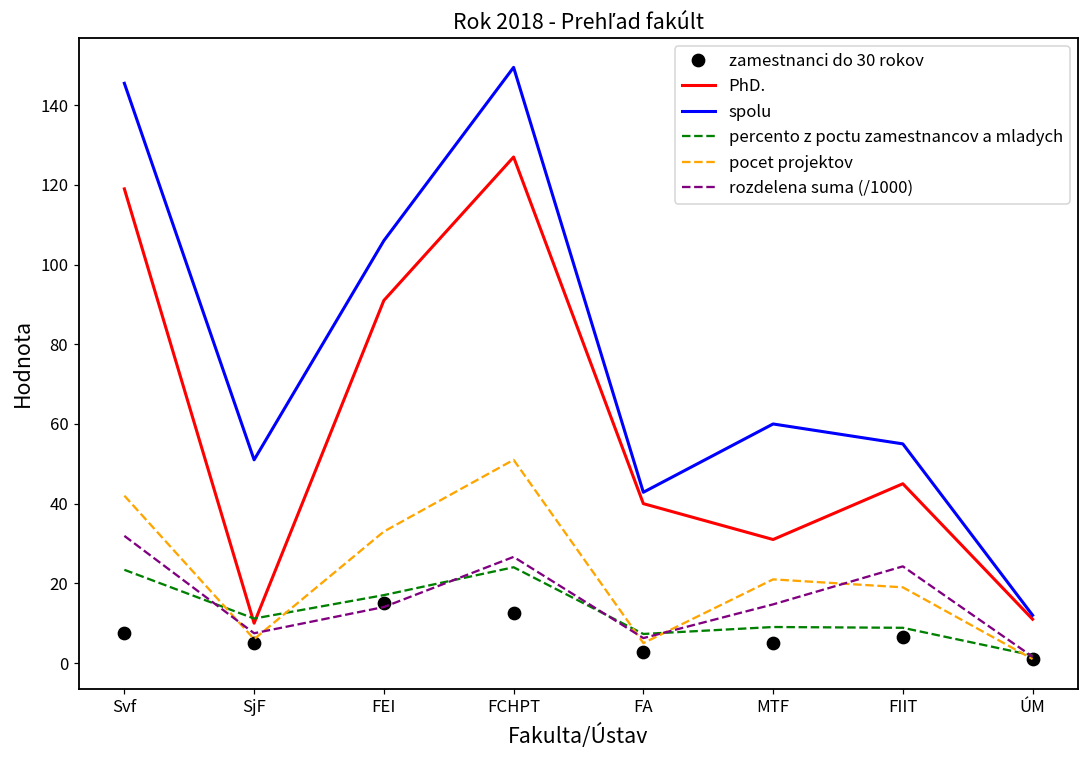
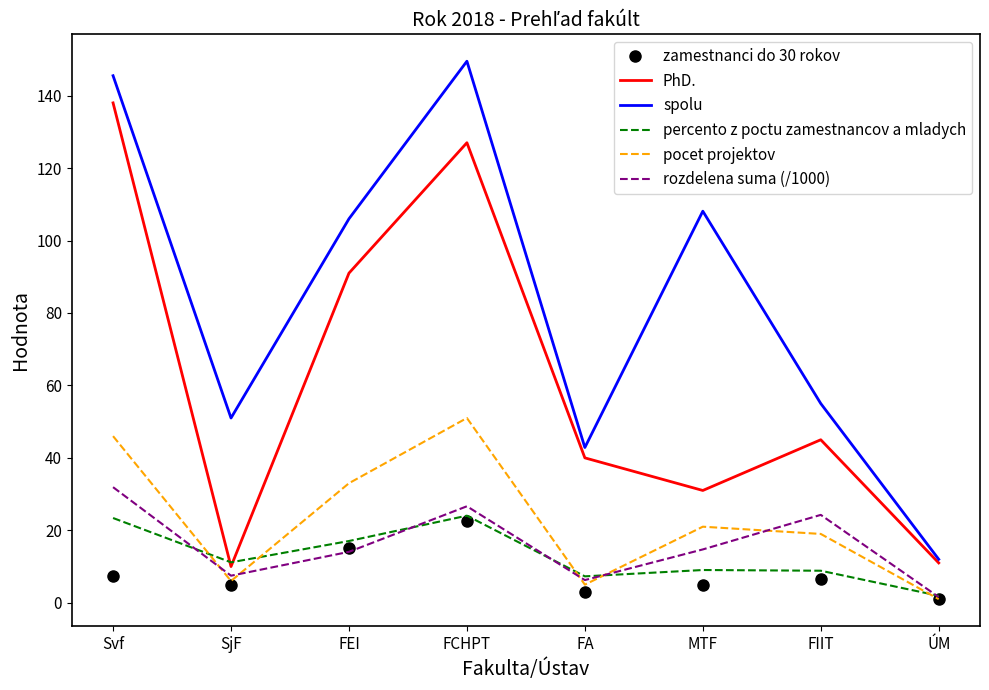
PhD., Svf: 119 -> 138
pocet projektov, Svf: 42 -> 46
zamestnanci do 30 rokov, FCHPT: 13 -> 23
spolu, MTF: 60 -> 108
